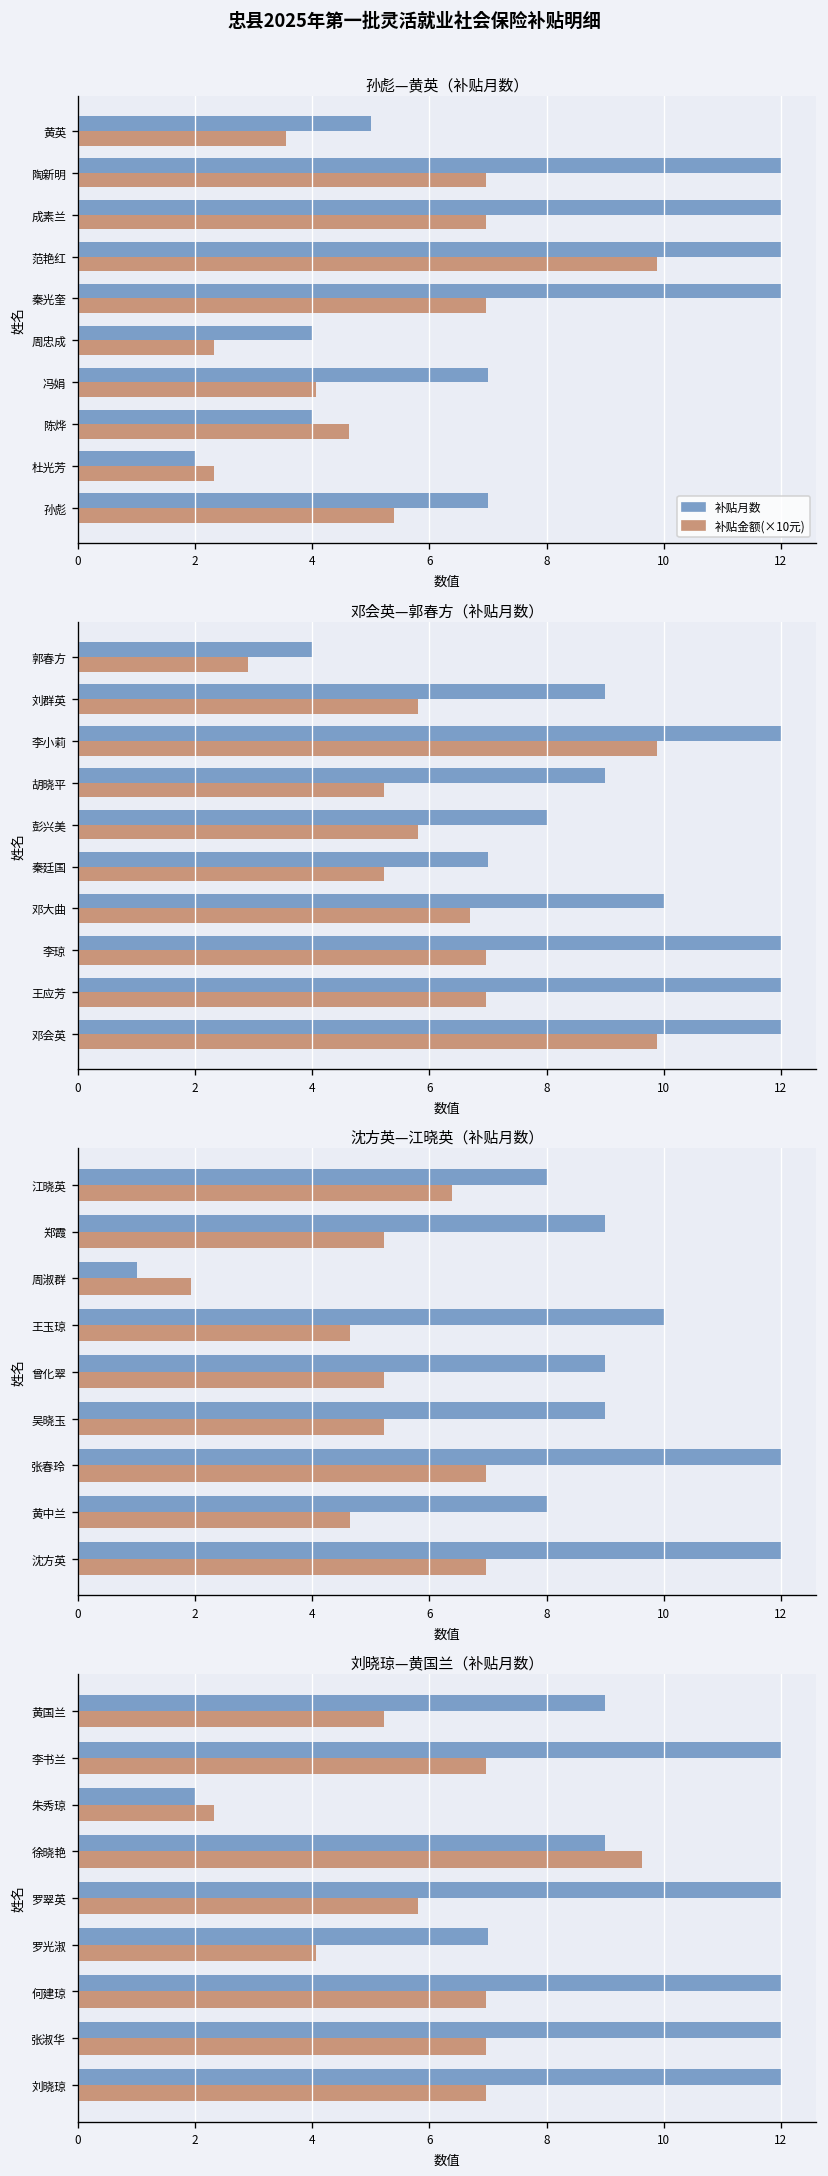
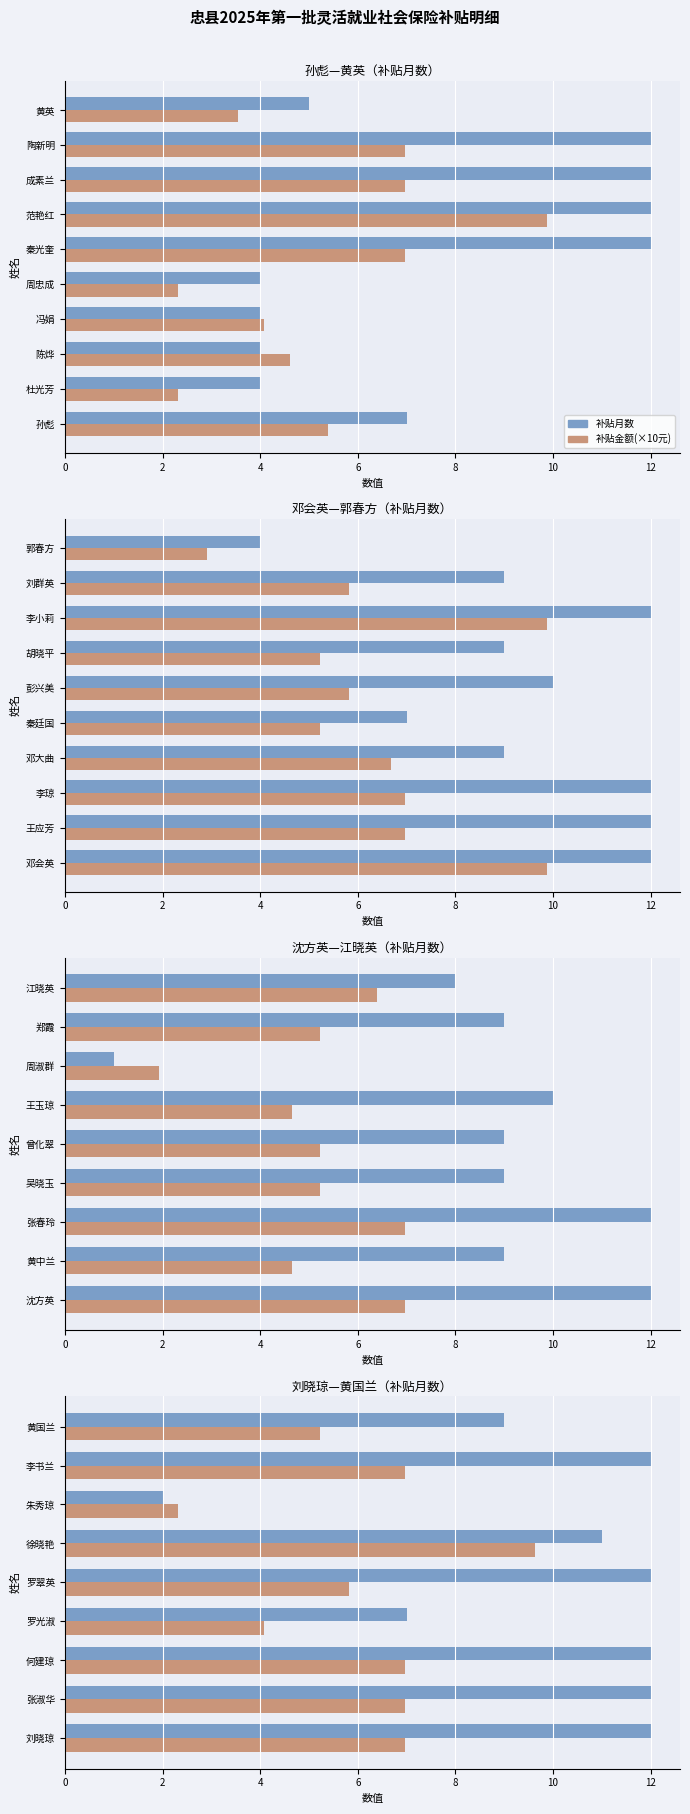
孙彪—黄英（补贴月数）, 补贴月数, 冯娟: 7 -> 4
孙彪—黄英（补贴月数）, 补贴月数, 杜光芳: 2 -> 4
邓会英—郭春方（补贴月数）, 补贴月数, 彭兴美: 8 -> 10
邓会英—郭春方（补贴月数）, 补贴月数, 邓大曲: 10 -> 9
沈方英—江晓英（补贴月数）, 补贴月数, 黄中兰: 8 -> 9
刘晓琼—黄国兰（补贴月数）, 补贴月数, 徐晓艳: 9 -> 11
